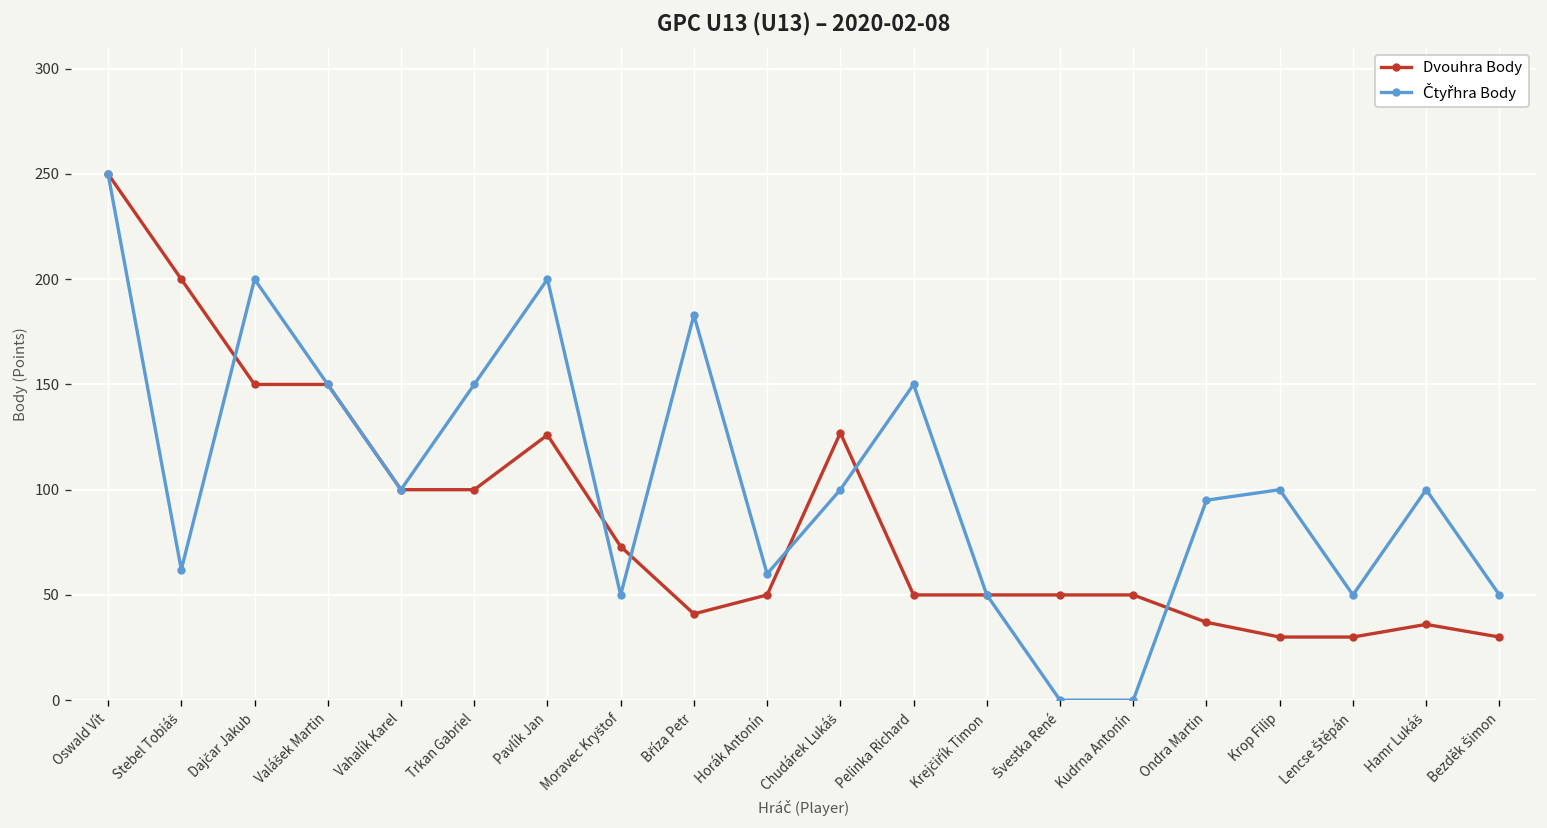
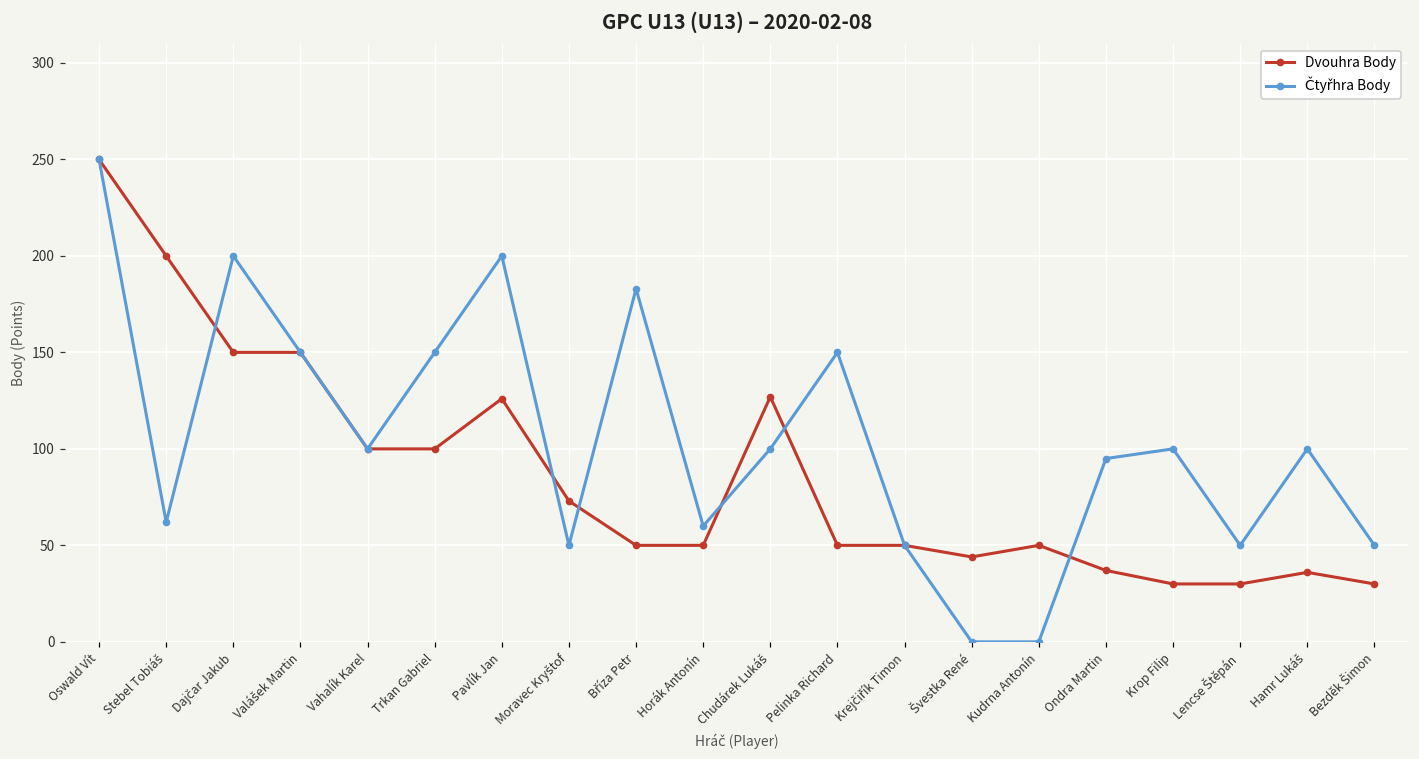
Dvouhra Body, Bříza Petr: 41 -> 50
Dvouhra Body, Švestka René: 50 -> 44
